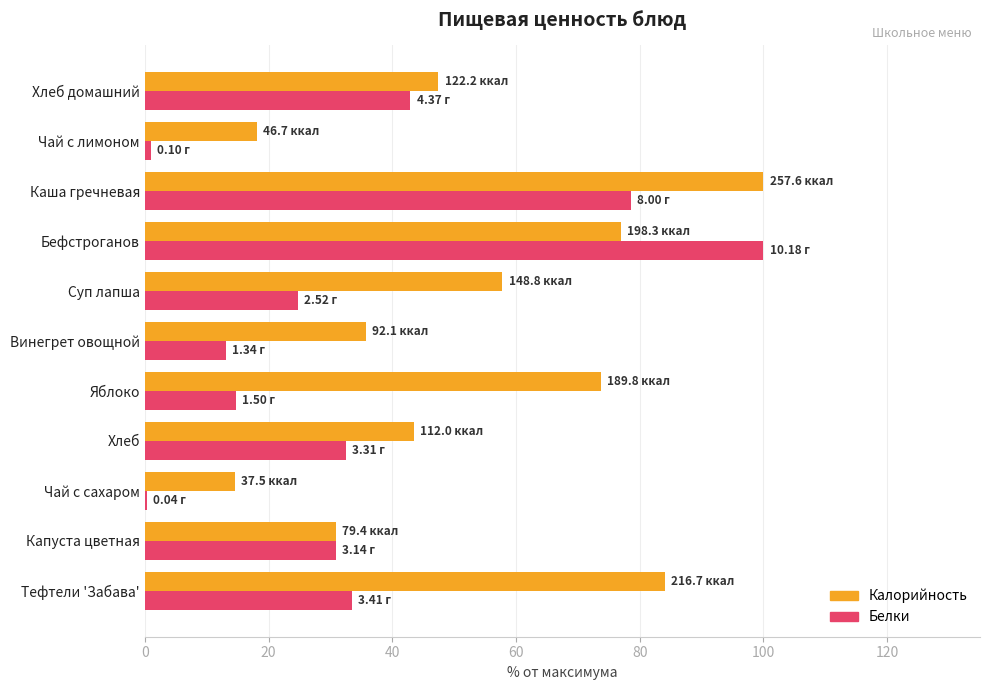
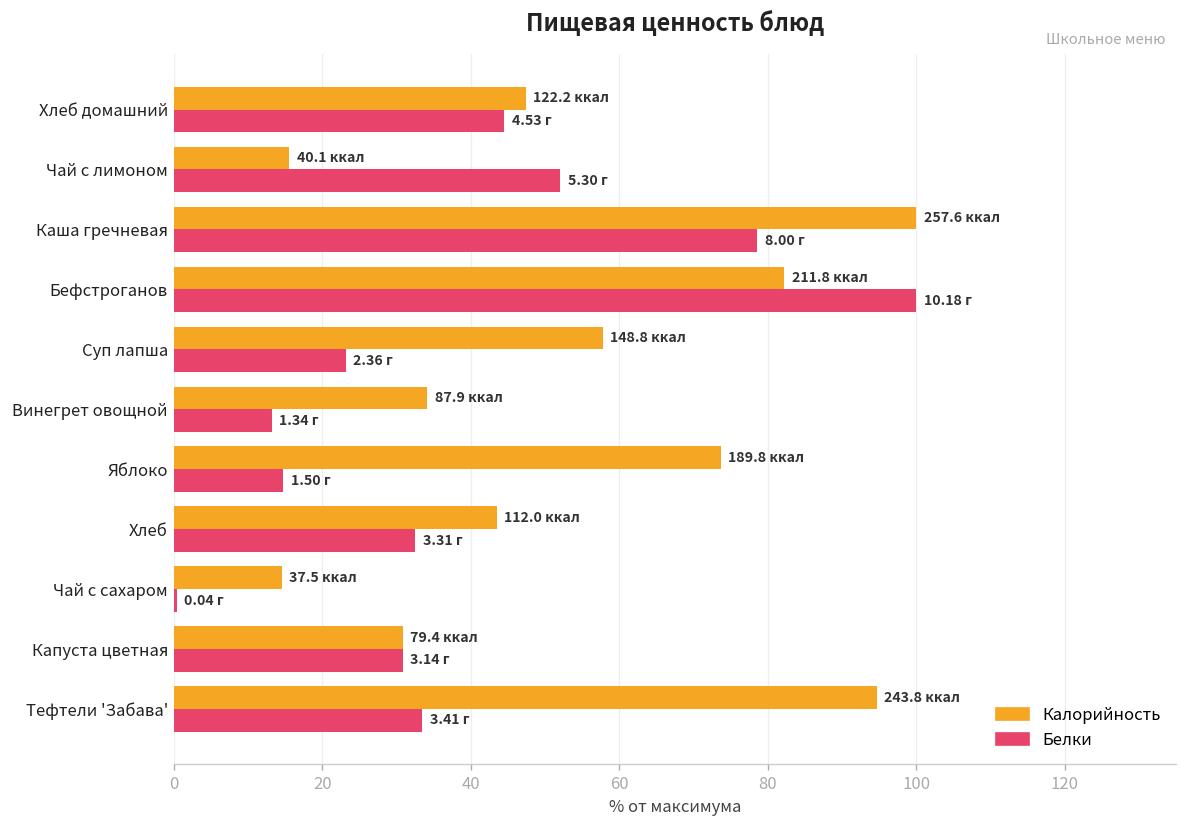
Белки, Хлеб домашний: 4.37 -> 4.53
Калорийность, Чай с лимоном: 46.7 -> 40.1
Белки, Чай с лимоном: 0.10 -> 5.30
Калорийность, Бефстроганов: 198.3 -> 211.8
Белки, Суп лапша: 2.52 -> 2.36
Калорийность, Винегрет овощной: 92.1 -> 87.9
Калорийность, Тефтели 'Забава': 216.7 -> 243.8
